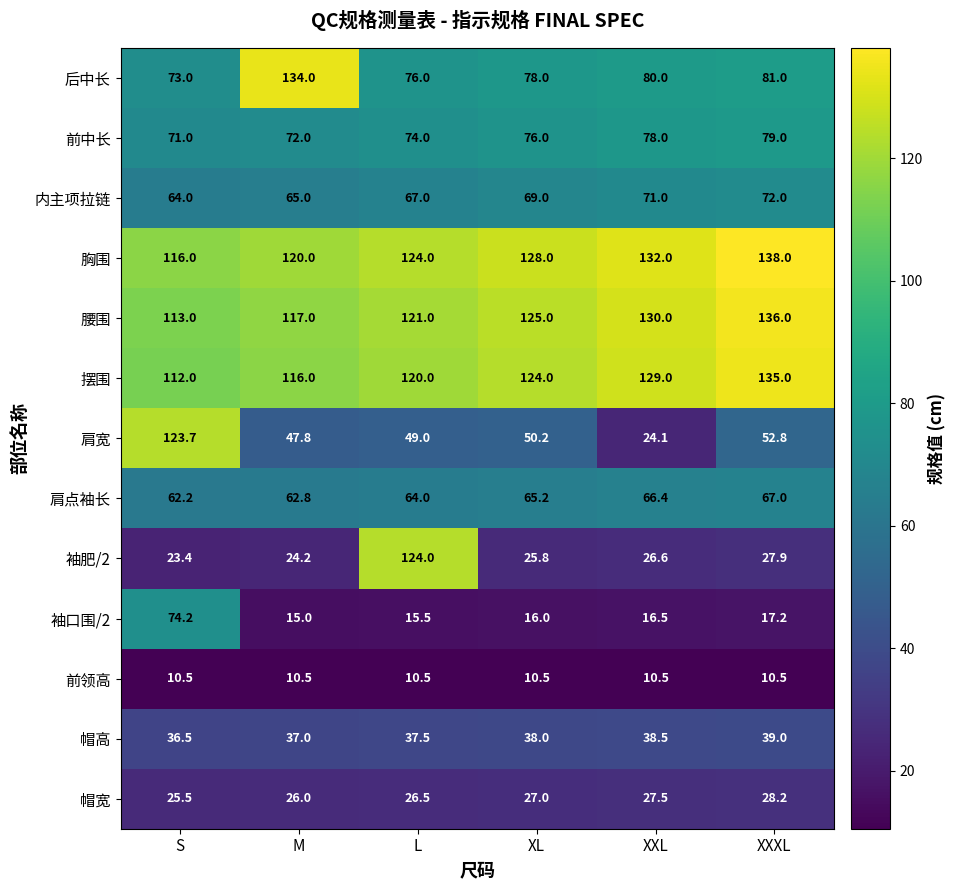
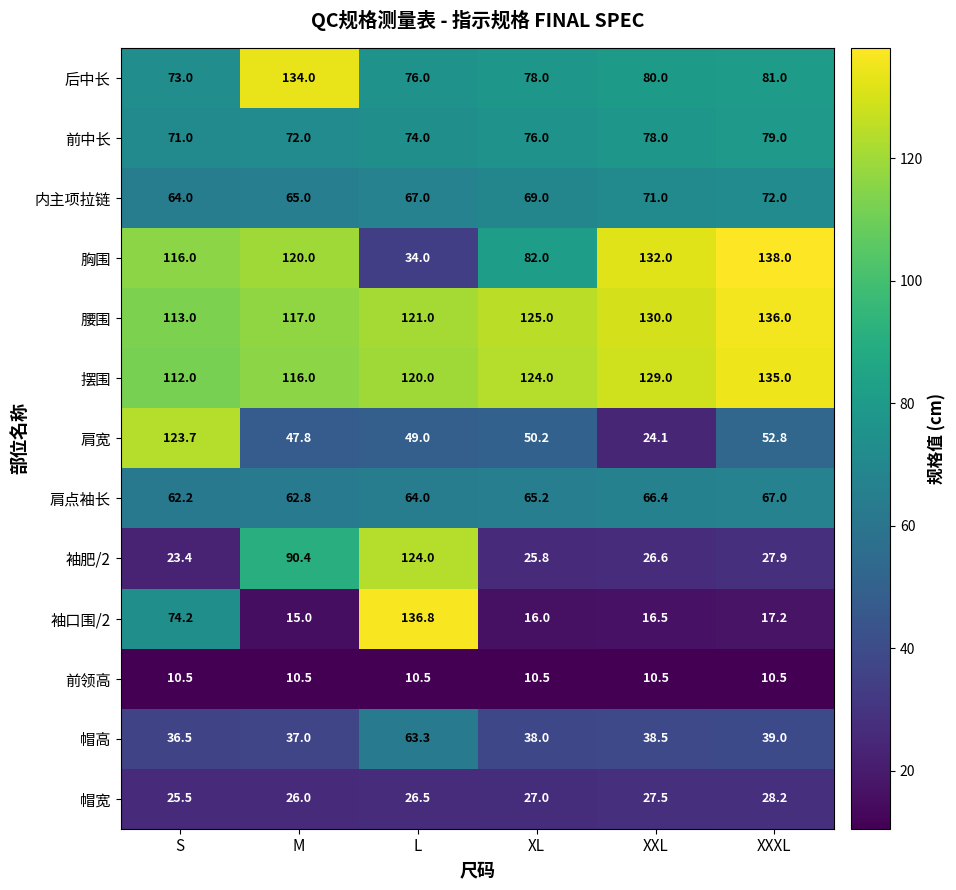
胸围, L: 124.0 -> 34.0
胸围, XL: 128.0 -> 82.0
袖肥/2, M: 24.2 -> 90.4
袖口围/2, L: 15.5 -> 136.8
帽高, L: 37.5 -> 63.3
